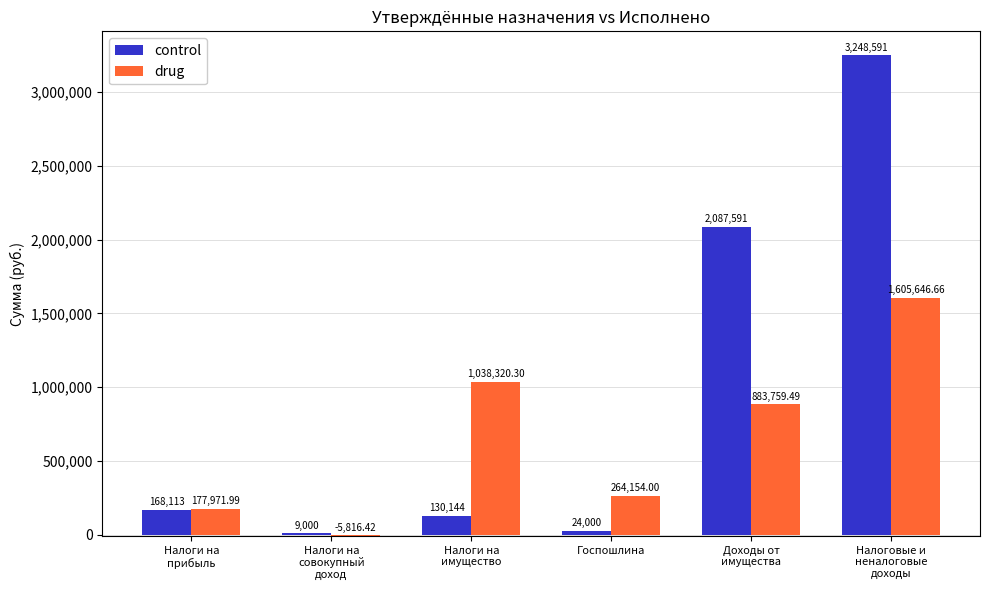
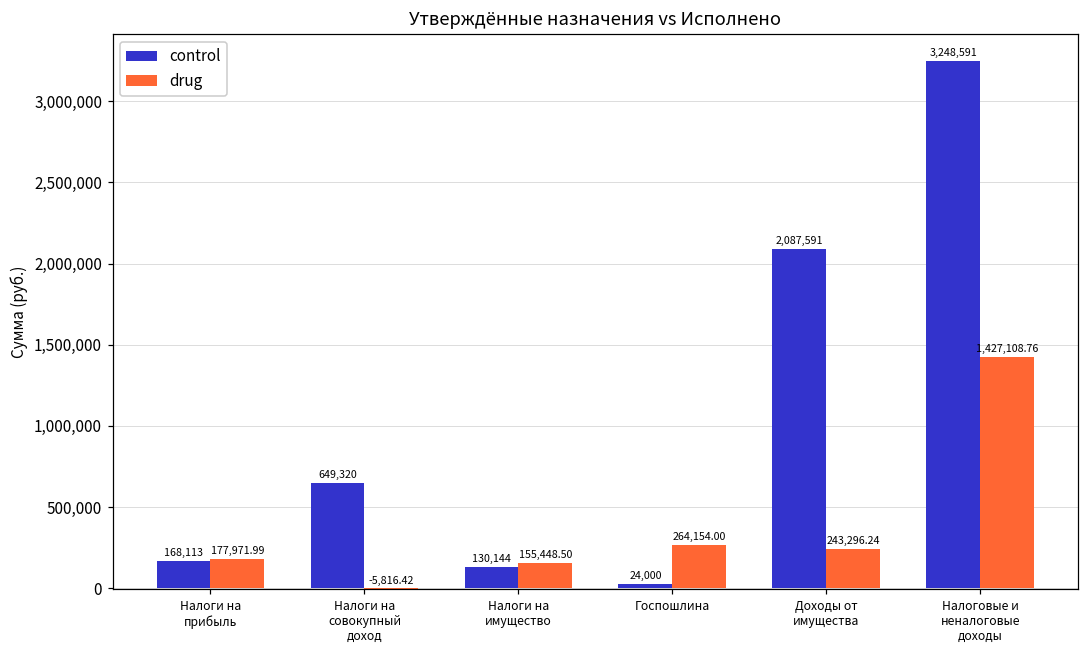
control, Налоги на совокупный доход: 9,000 -> 649,320
drug, Налоги на имущество: 1,038,320.30 -> 155,448.50
drug, Доходы от имущества: 883,759.49 -> 243,296.24
drug, Налоговые и неналоговые доходы: 1,605,646.66 -> 1,427,108.76
